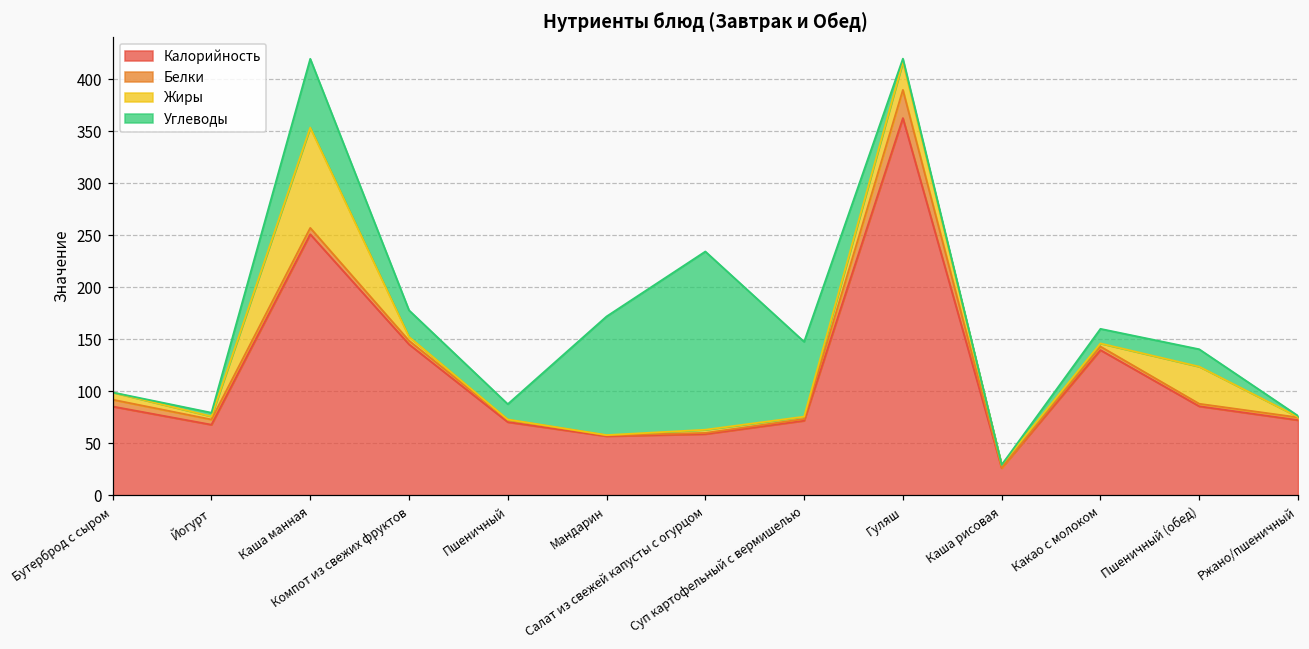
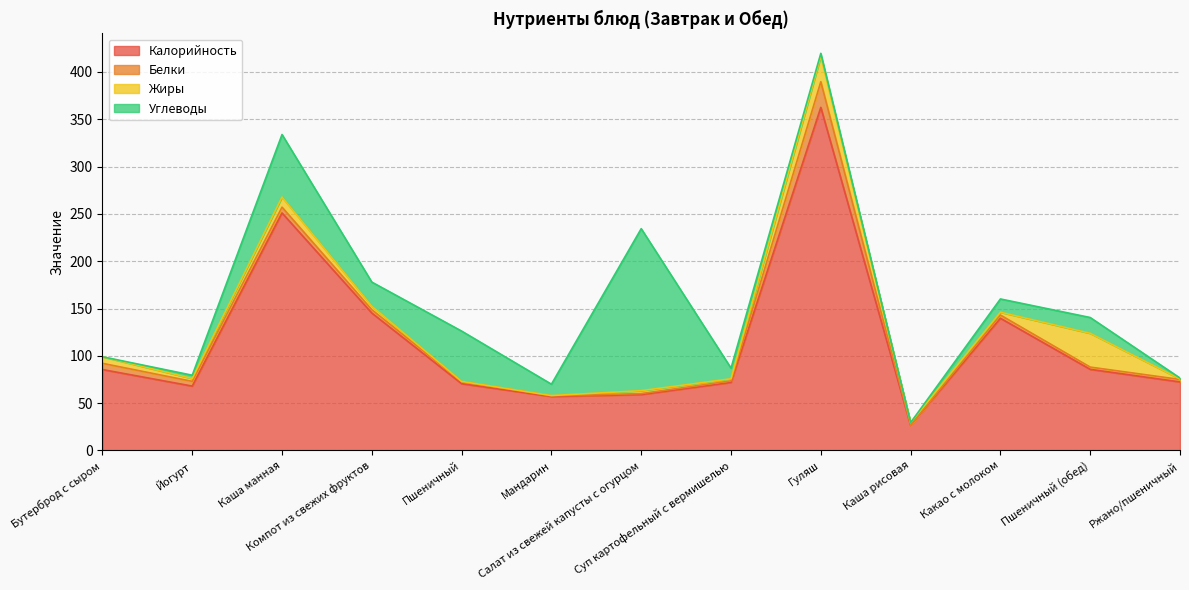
Жиры, Каша манная: 100 -> 10
Углеводы, Пшеничный: 10 -> 50
Углеводы, Мандарин: 110 -> 10
Углеводы, Суп картофельный с вермишелью: 70 -> 10
